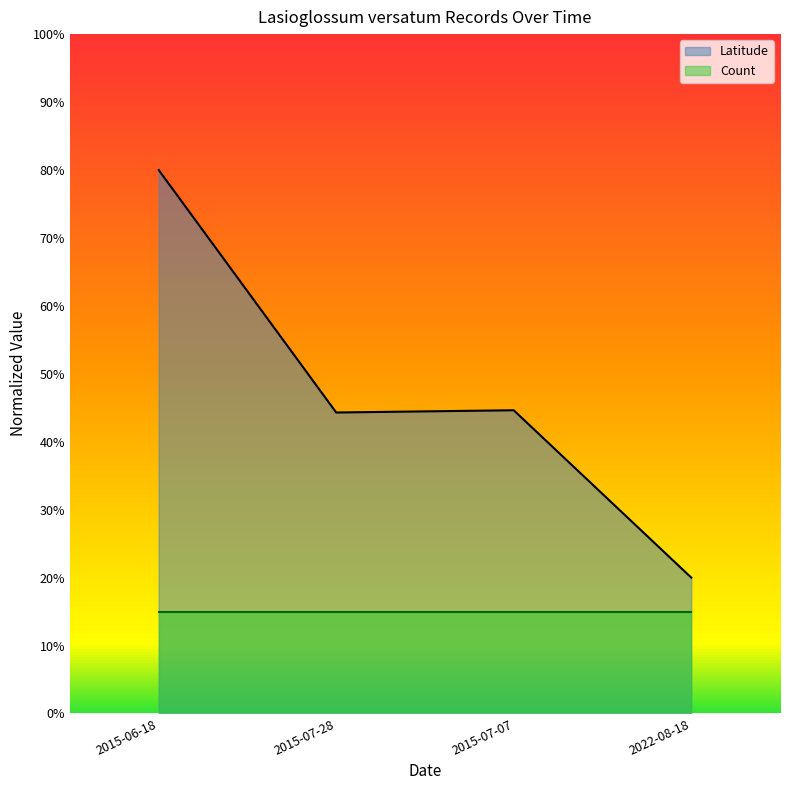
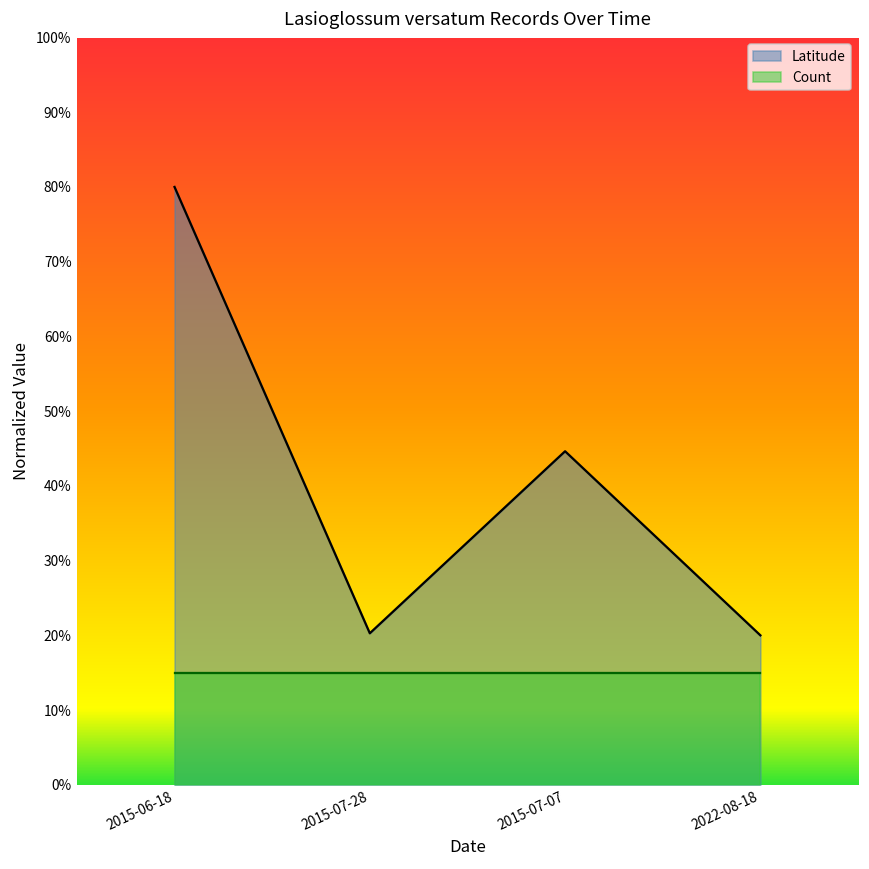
Latitude, 2015-07-28: 44% -> 20%
